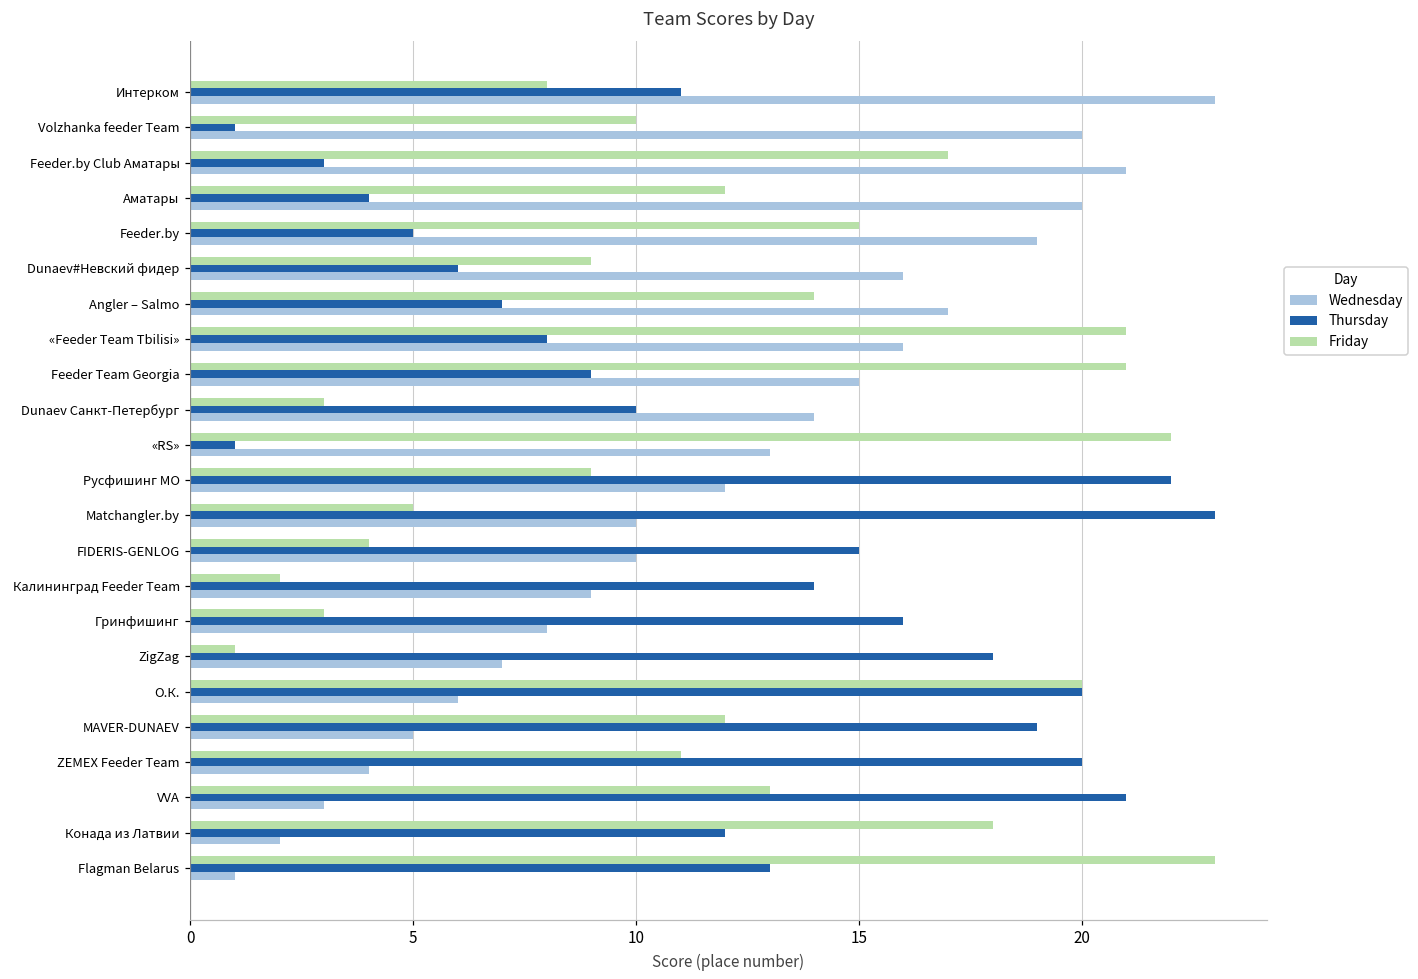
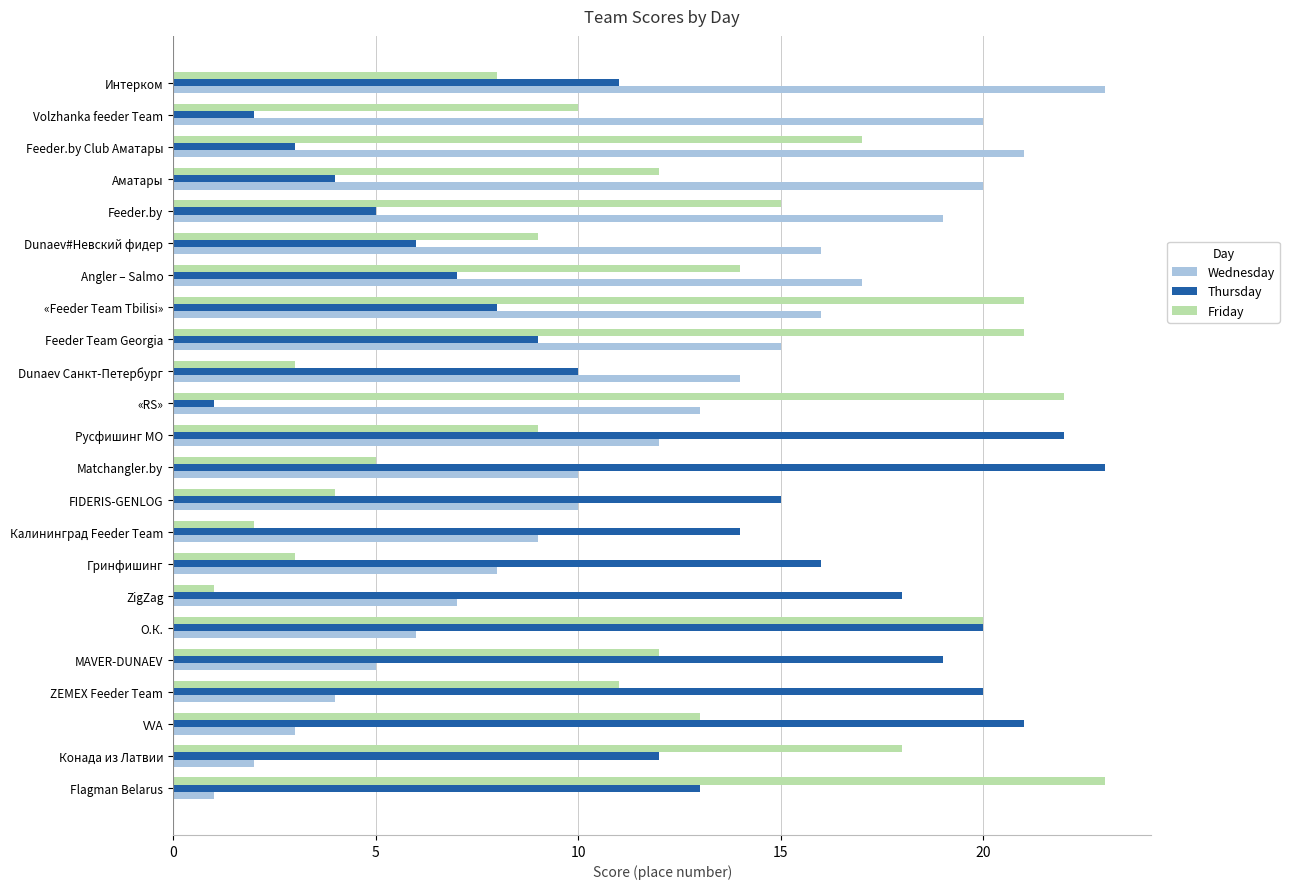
Thursday, Volzhanka feeder Team: 1 -> 2
